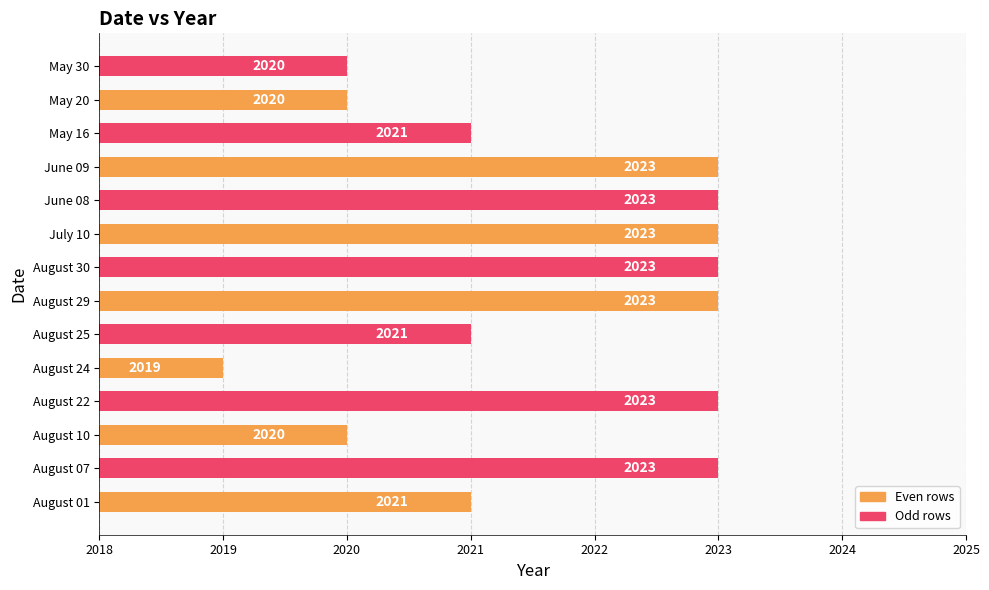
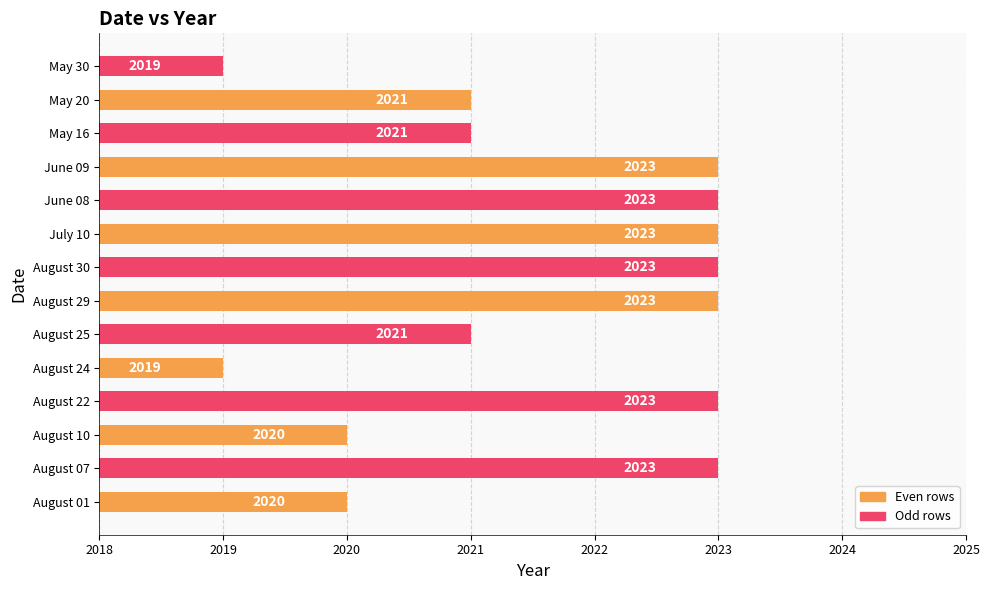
May 30: 2020 -> 2019
May 20: 2020 -> 2021
August 01: 2021 -> 2020
